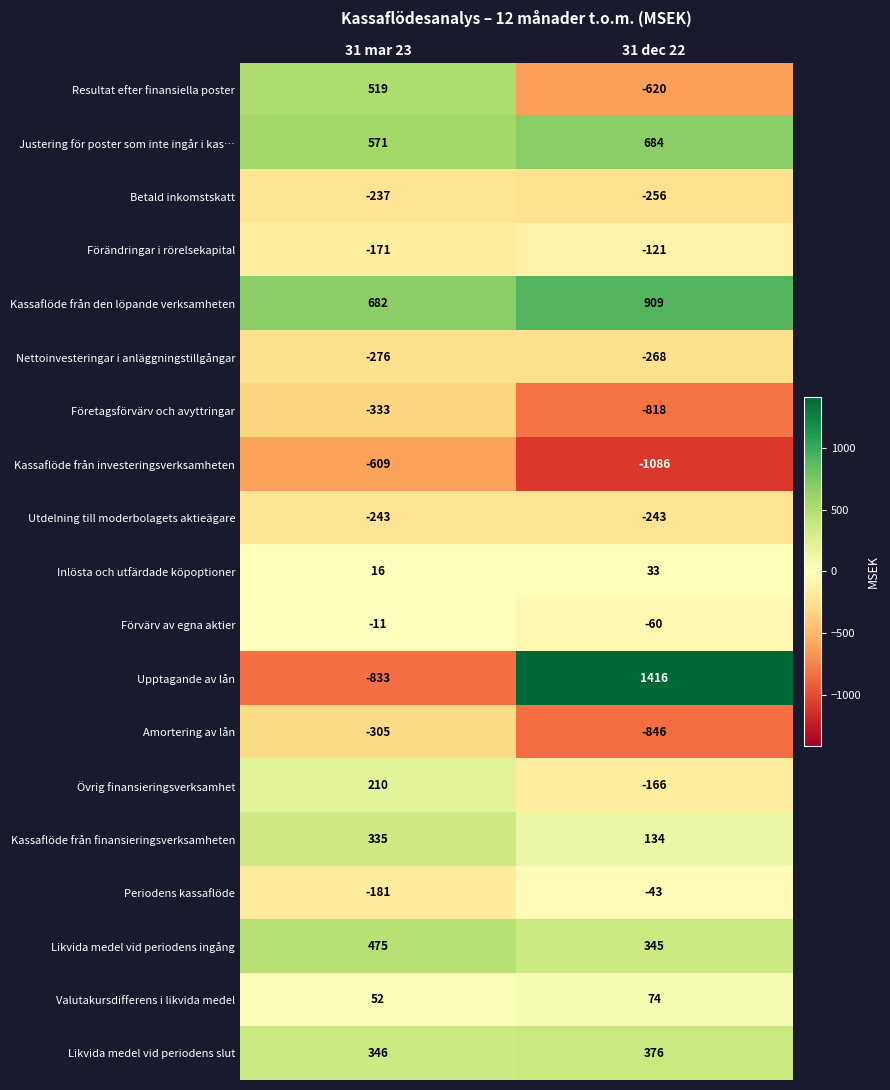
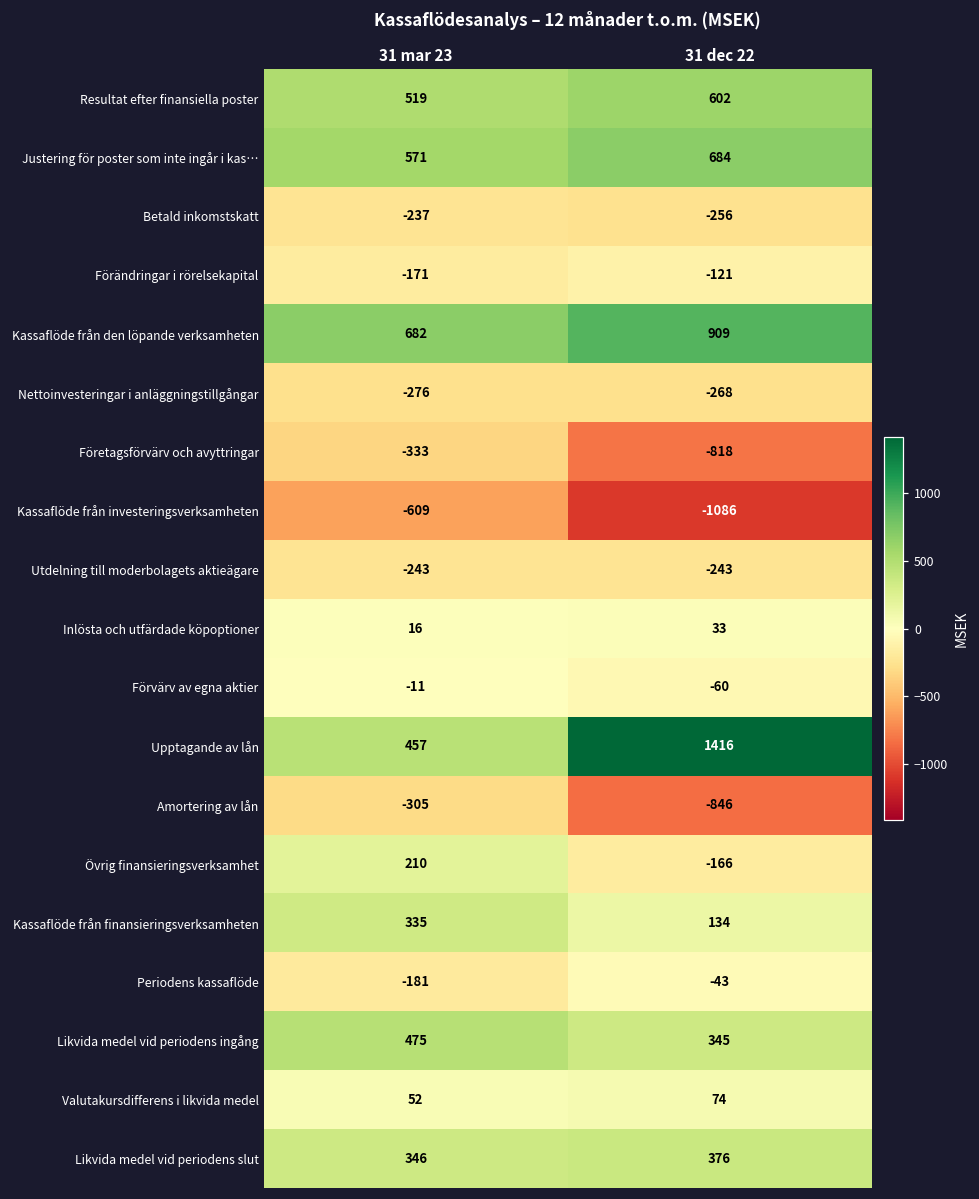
Resultat efter finansiella poster, 31 dec 22: -620 -> 602
Upptagande av lån, 31 mar 23: -833 -> 457
